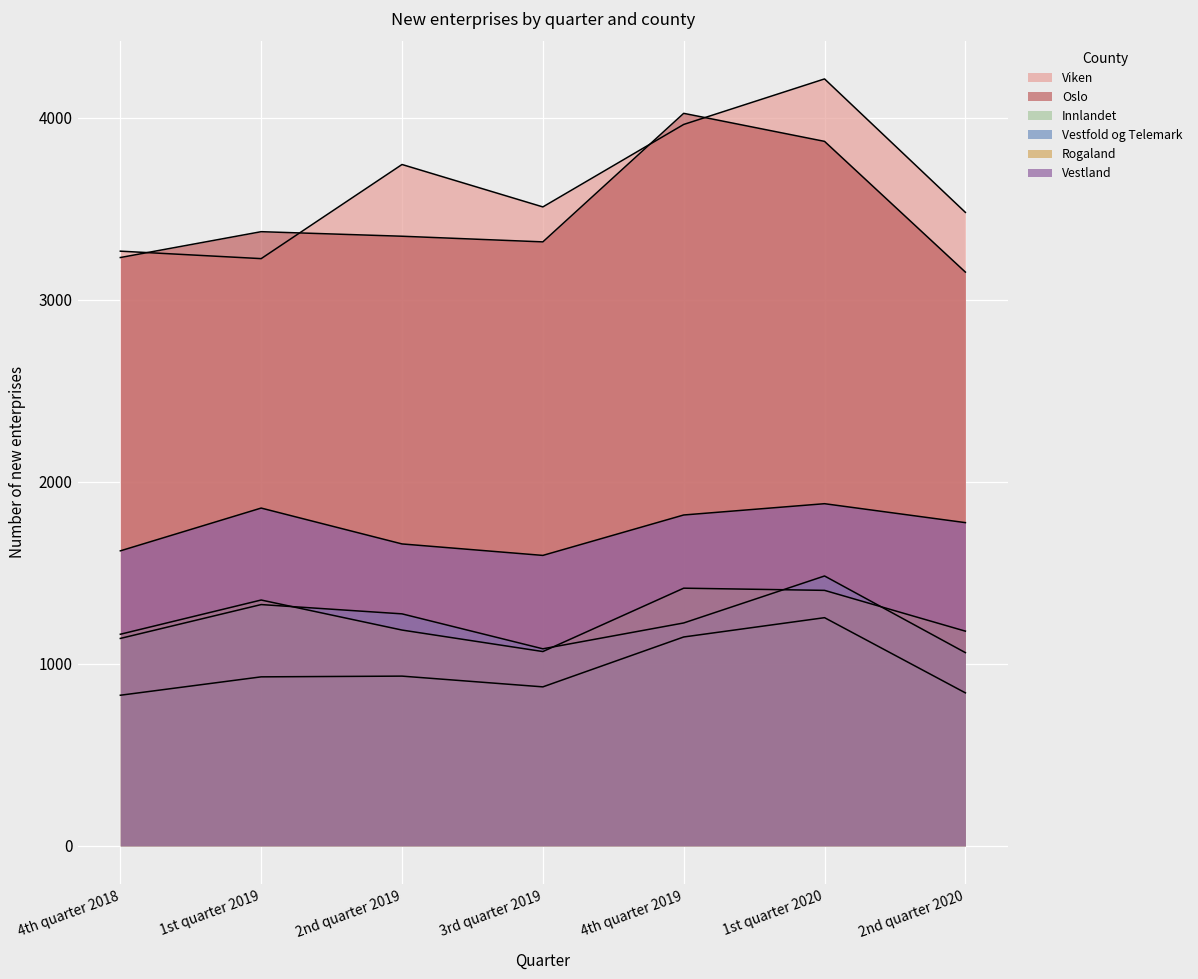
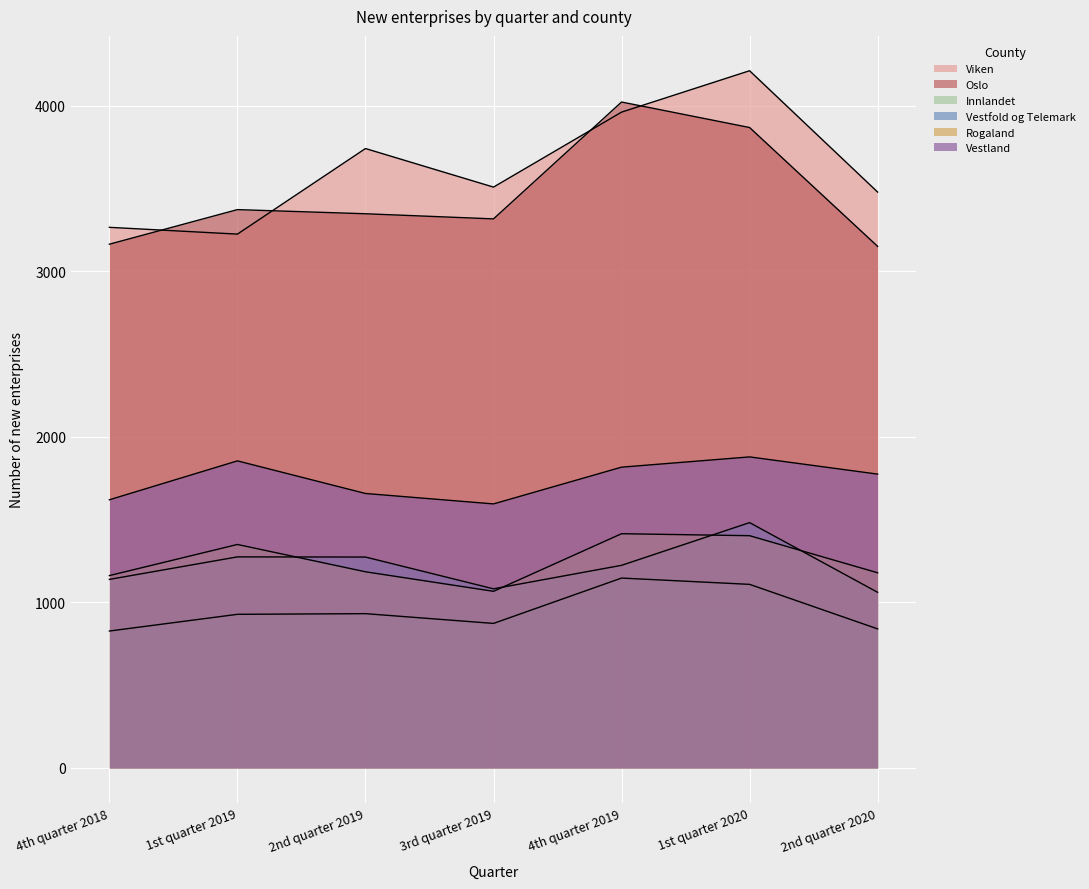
Oslo, 4th quarter 2018: 3230 -> 3160
Vestfold og Telemark, 1st quarter 2019: 1330 -> 1280
Innlandet, 1st quarter 2020: 1250 -> 1110
